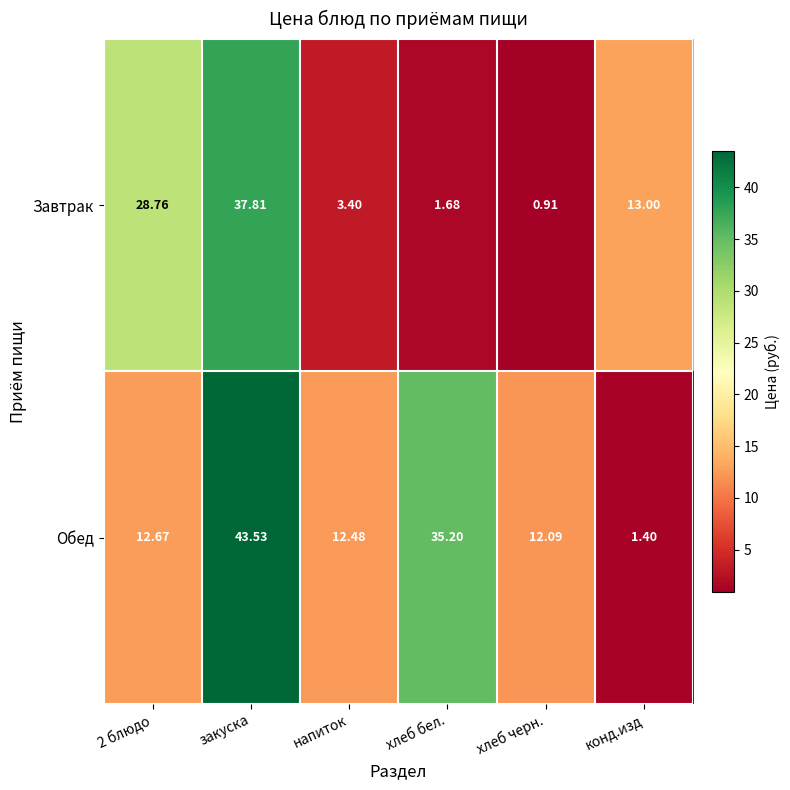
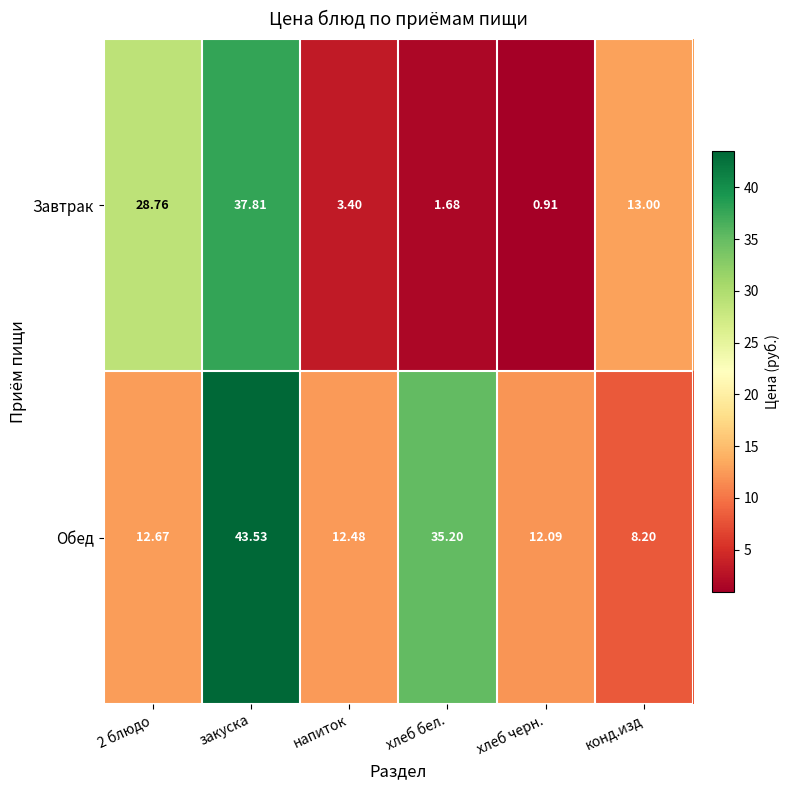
Обед, конд.изд: 1.40 -> 8.20
